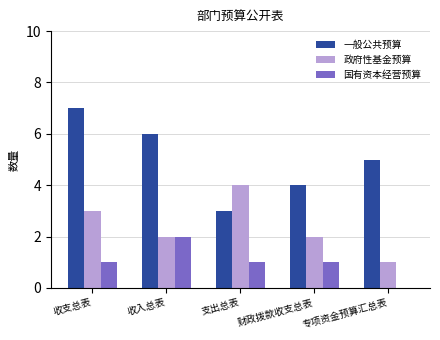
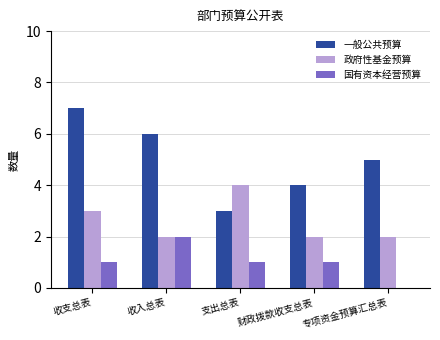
政府性基金预算, 专项资金预算汇总表: 1 -> 2
